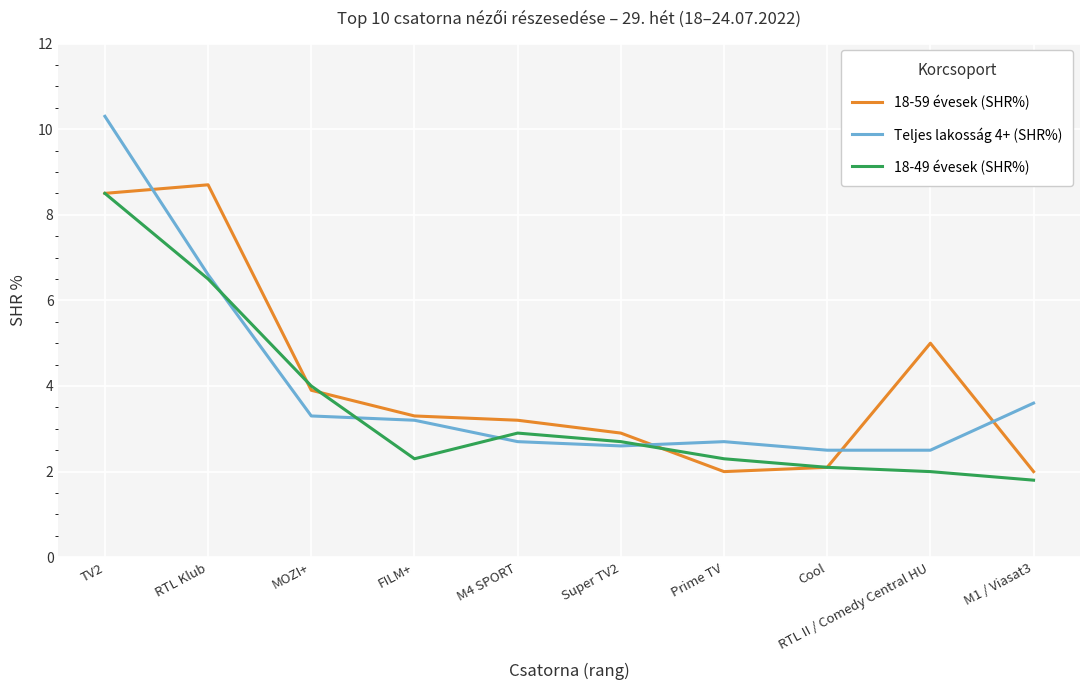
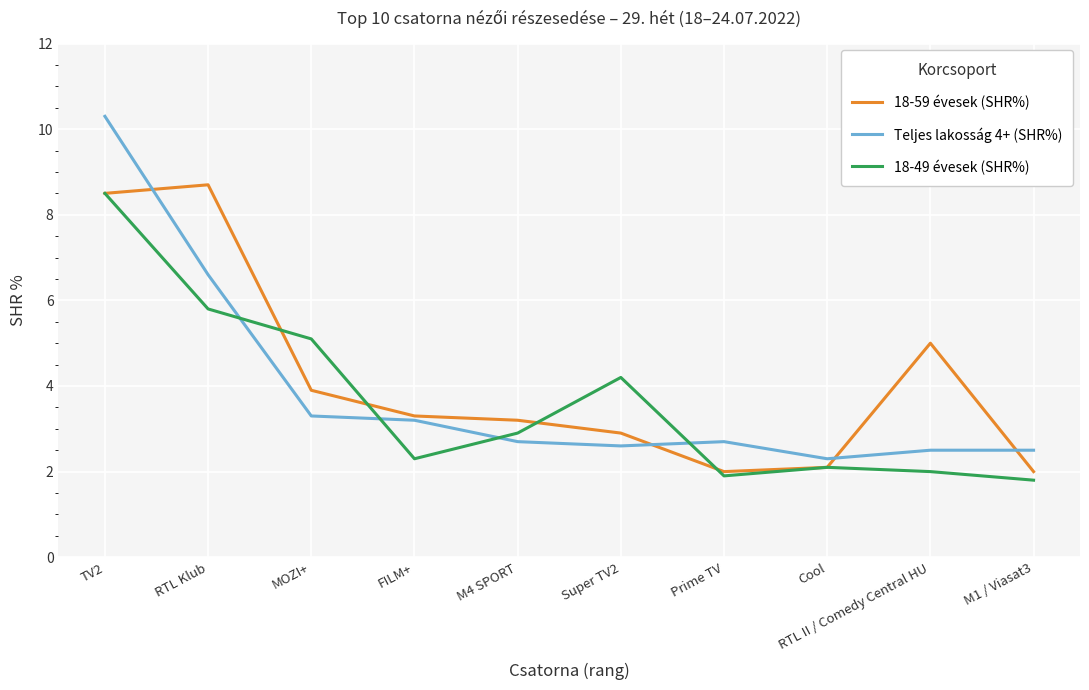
18-49 évesek (SHR%), RTL Klub: 6.5 -> 5.8
18-49 évesek (SHR%), MOZI+: 4.0 -> 5.1
18-49 évesek (SHR%), Super TV2: 2.7 -> 4.2
18-49 évesek (SHR%), Prime TV: 2.3 -> 1.9
Teljes lakosság 4+ (SHR%), Cool: 2.5 -> 2.3
Teljes lakosság 4+ (SHR%), M1 / Viasat3: 3.6 -> 2.5
